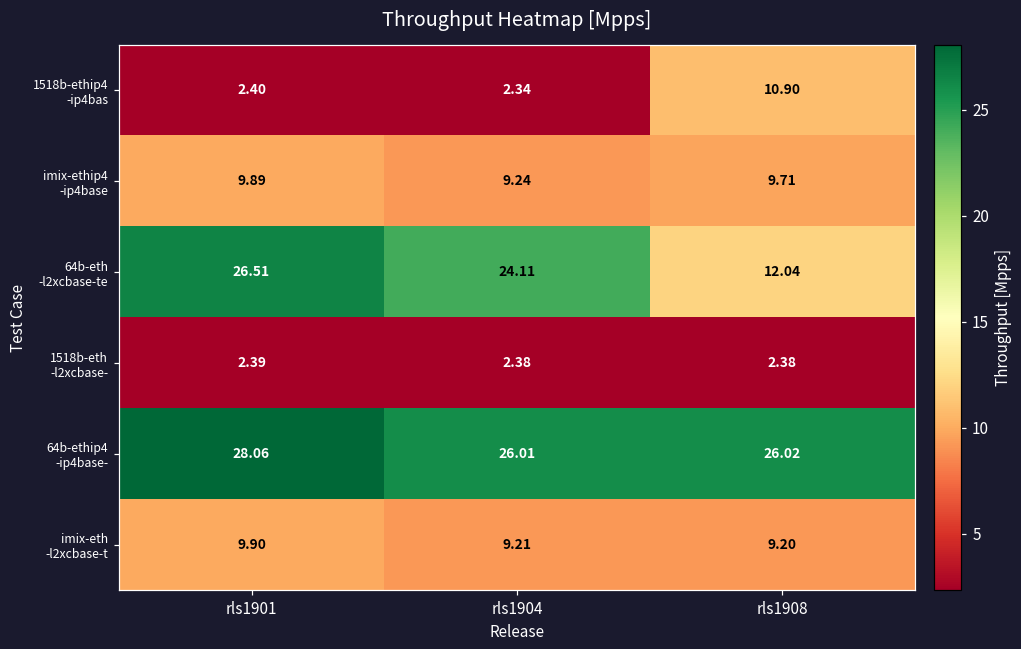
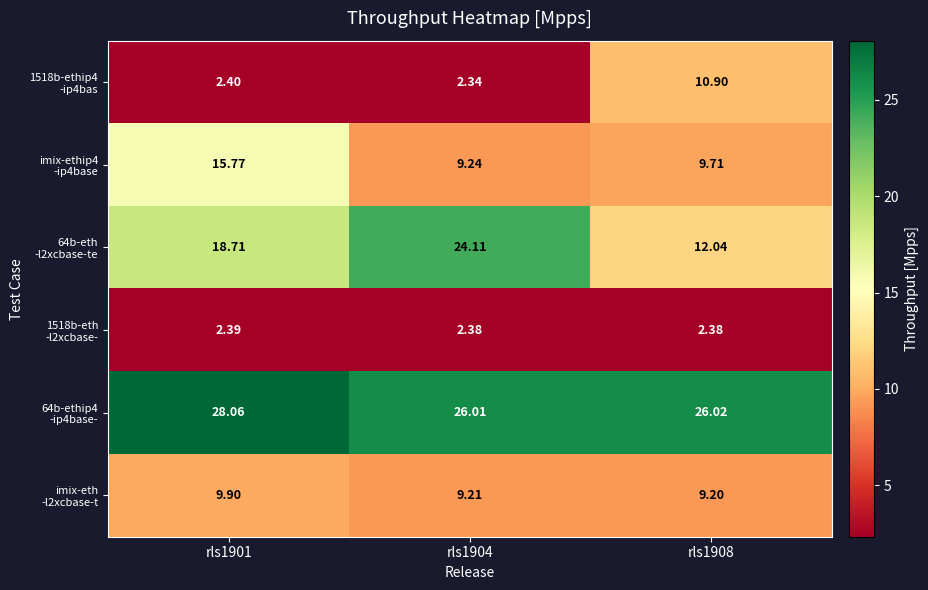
imix-ethip4 -ip4base, rls1901: 9.89 -> 15.77
64b-eth -l2xcbase-te, rls1901: 26.51 -> 18.71
